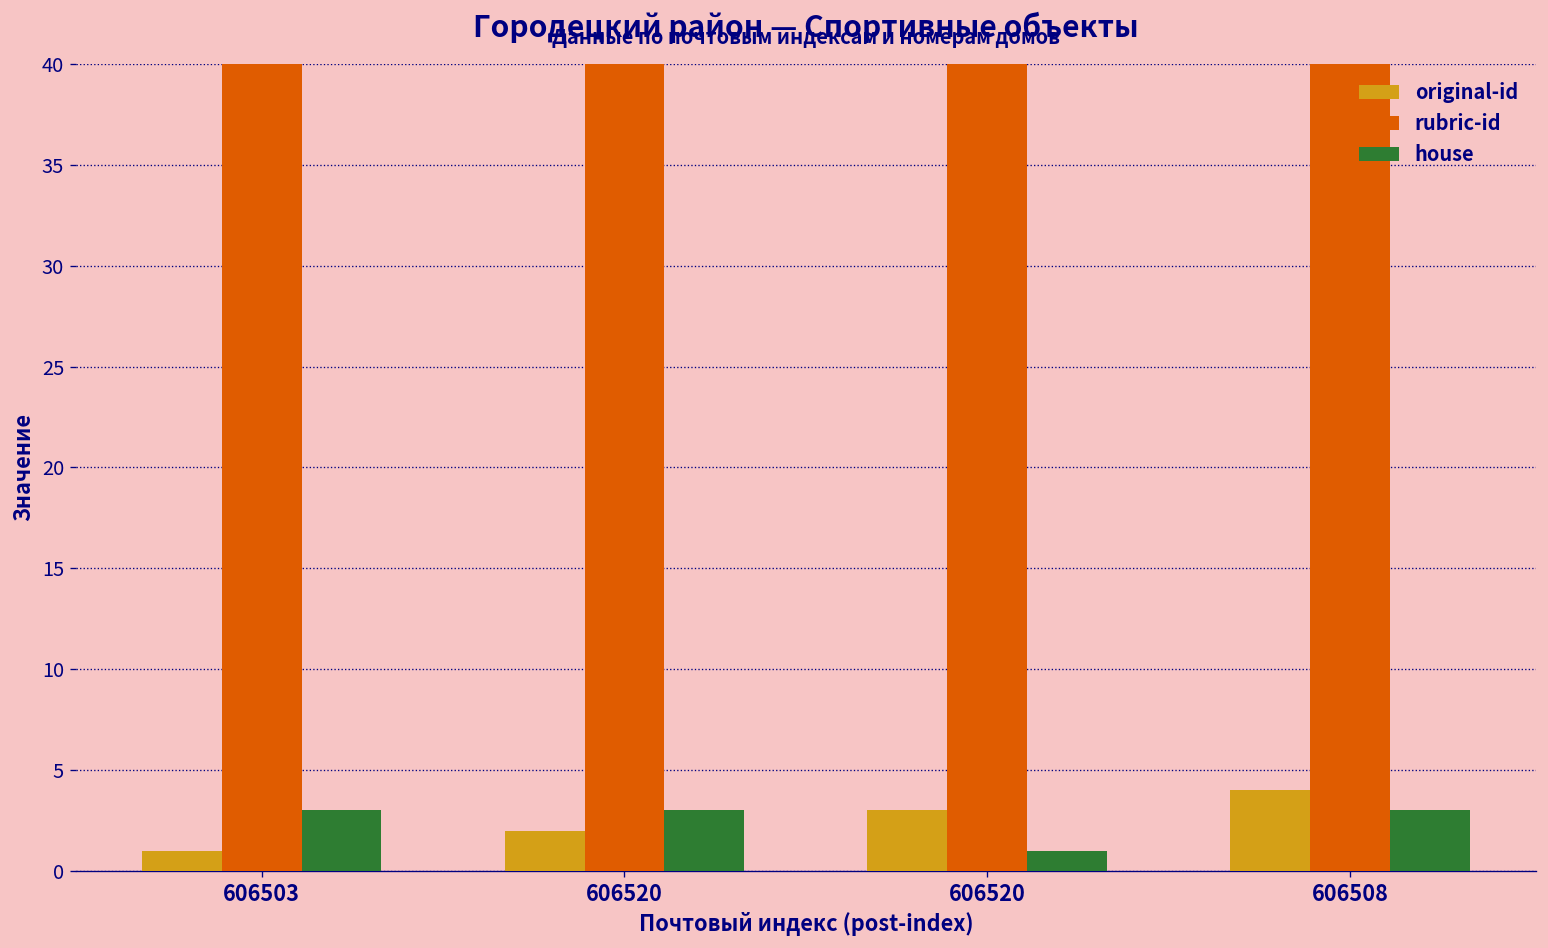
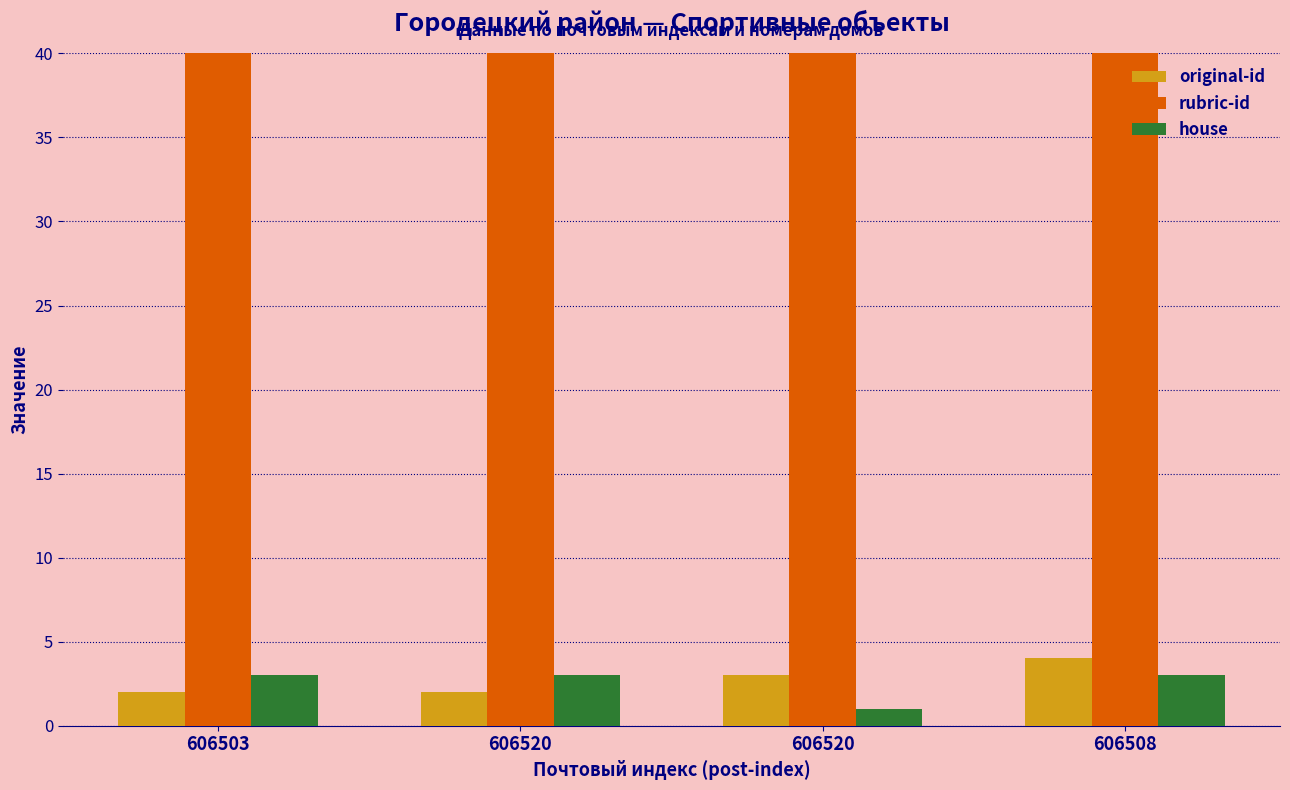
original-id, 606503: 1 -> 2
